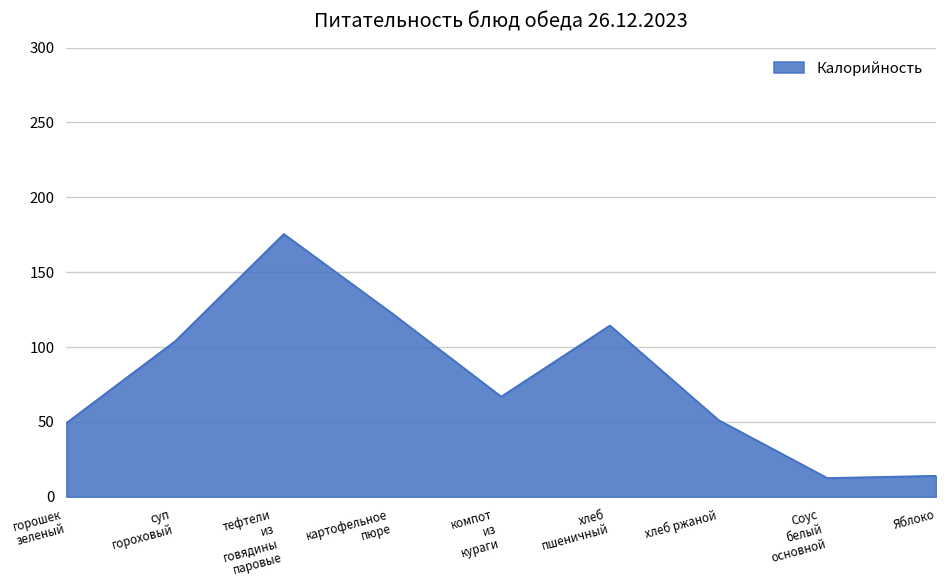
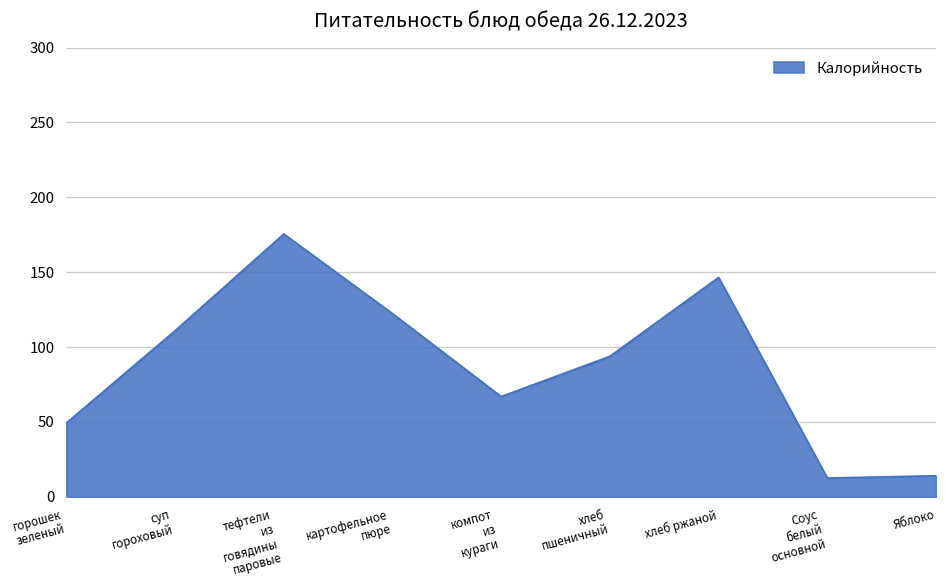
суп гороховый: 104 -> 111
хлеб пшеничный: 114 -> 94
хлеб ржаной: 51 -> 147
